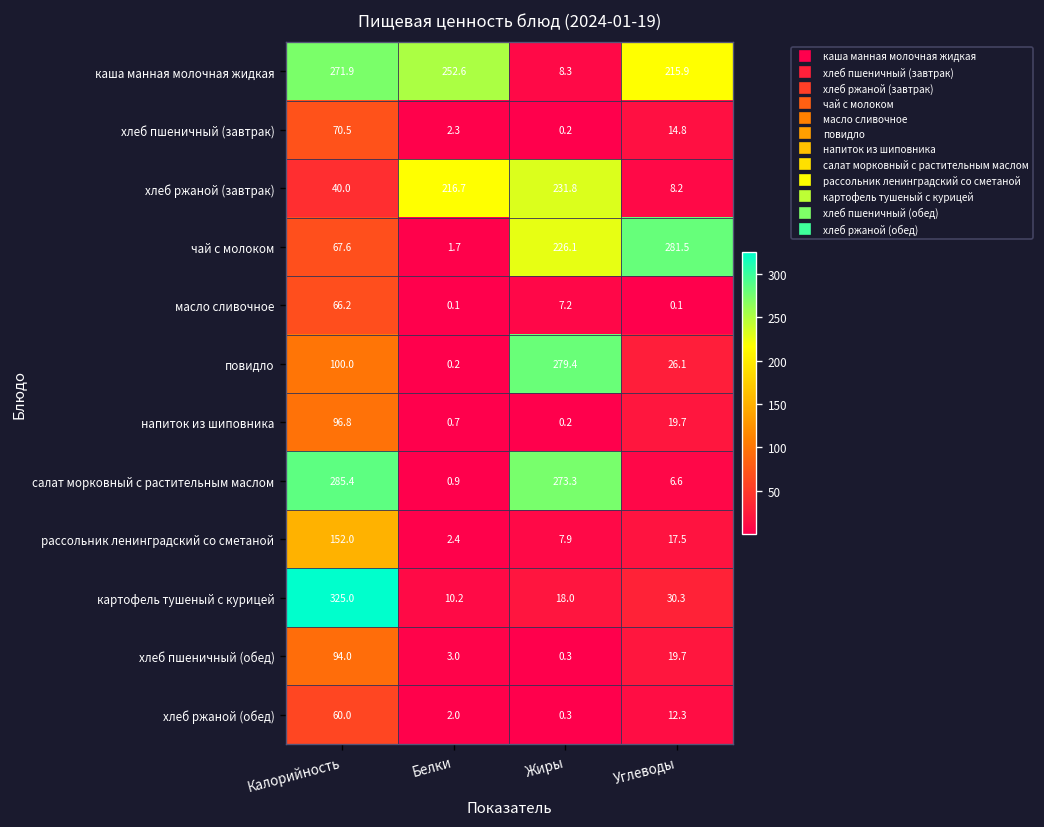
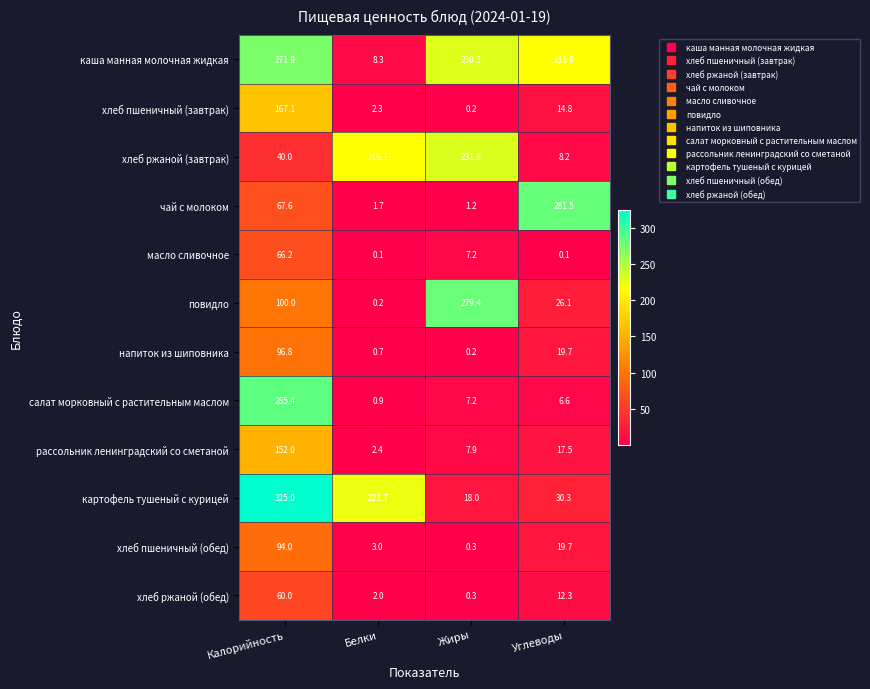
каша манная молочная жидкая, Белки: 252.6 -> 8.3
каша манная молочная жидкая, Жиры: 8.3 -> 230.3
хлеб пшеничный (завтрак), Калорийность: 70.5 -> 167.1
чай с молоком, Жиры: 226.1 -> 1.2
салат морковный с растительным маслом, Жиры: 273.3 -> 7.2
картофель тушеный с курицей, Белки: 10.2 -> 223.7
